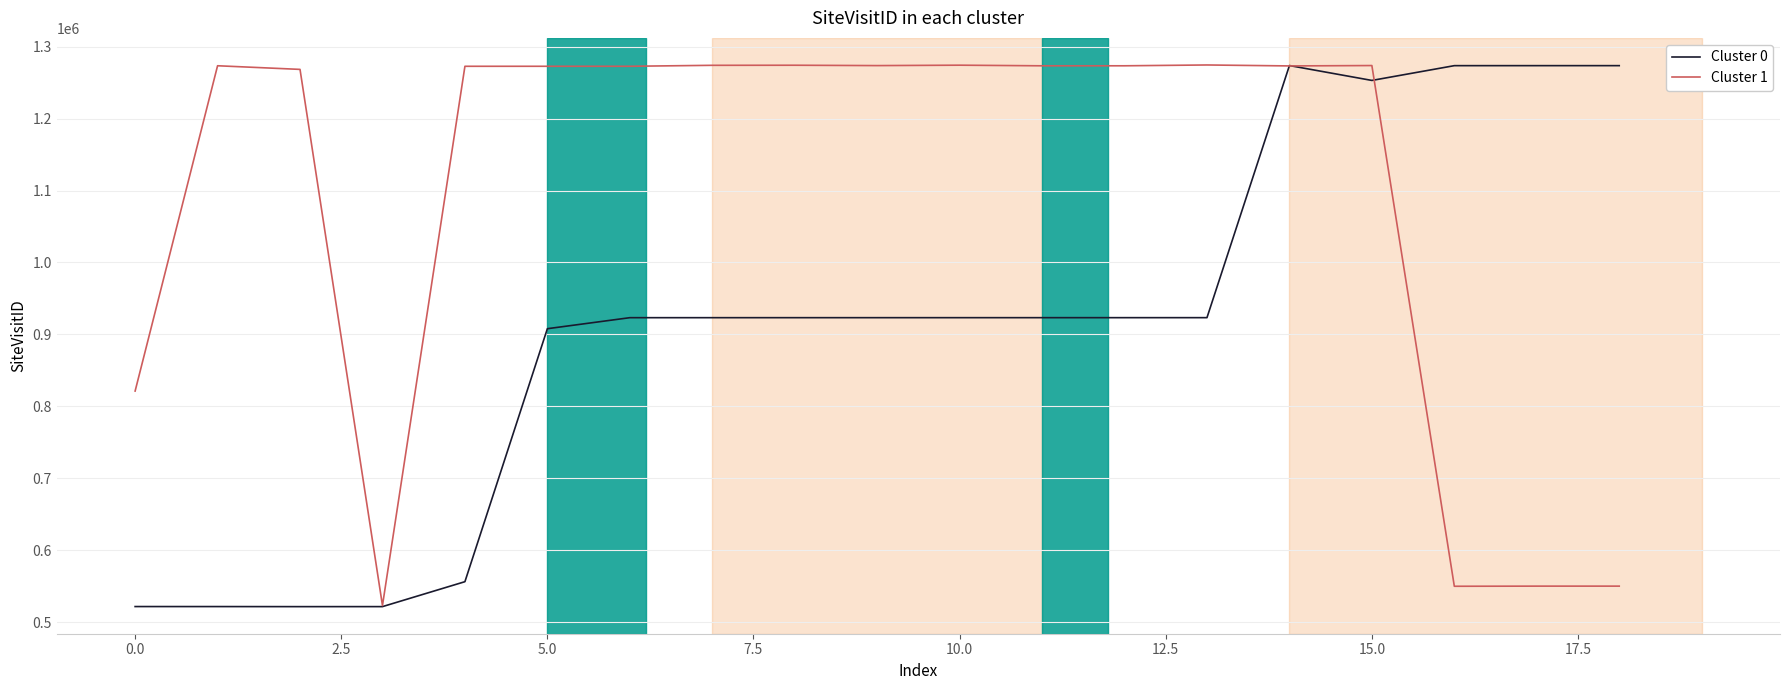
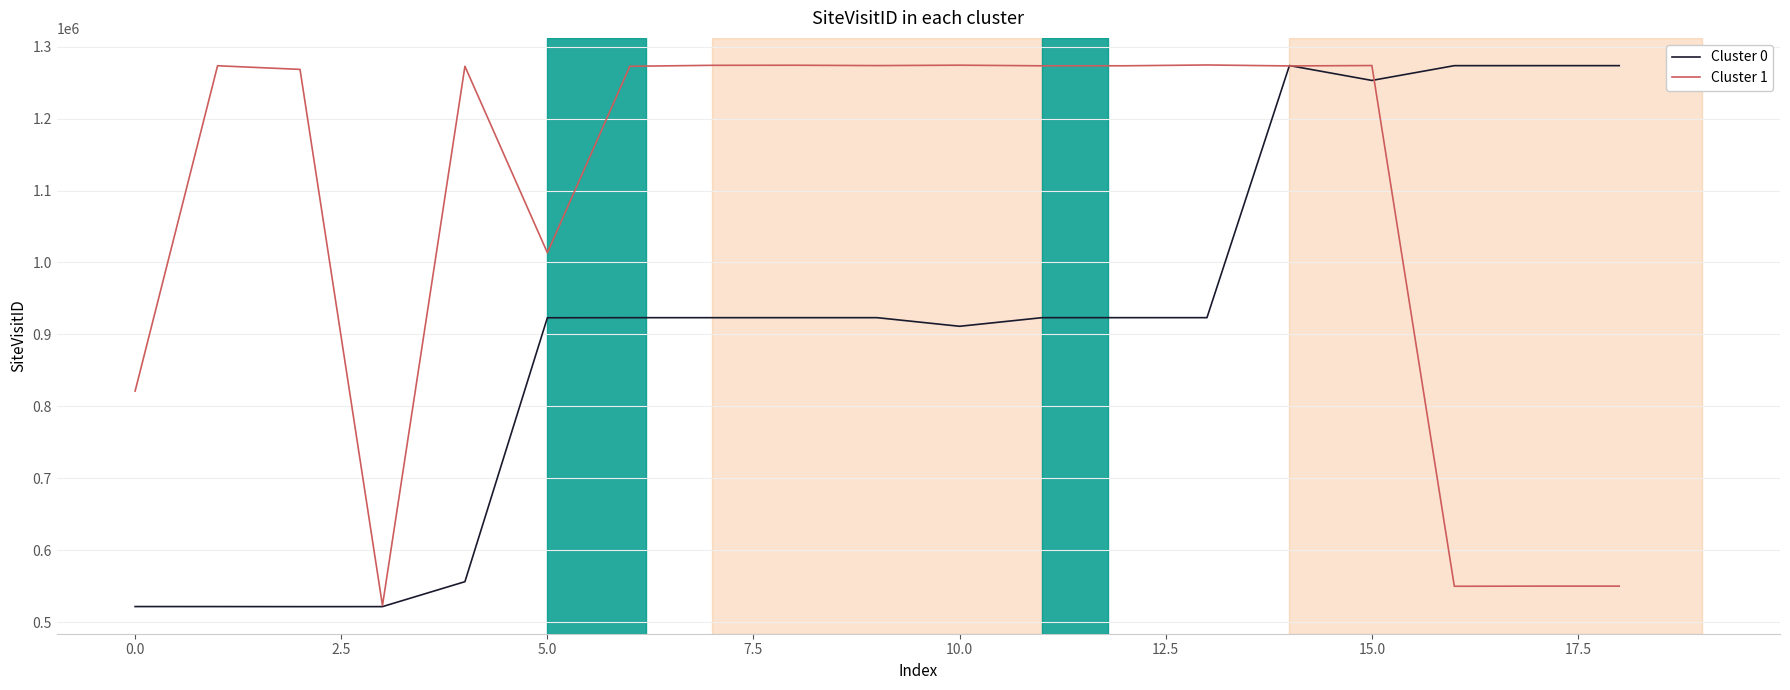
Cluster 0, 5.0: 910000 -> 920000
Cluster 1, 5.0: 1270000 -> 1010000
Cluster 0, 10.0: 920000 -> 910000
